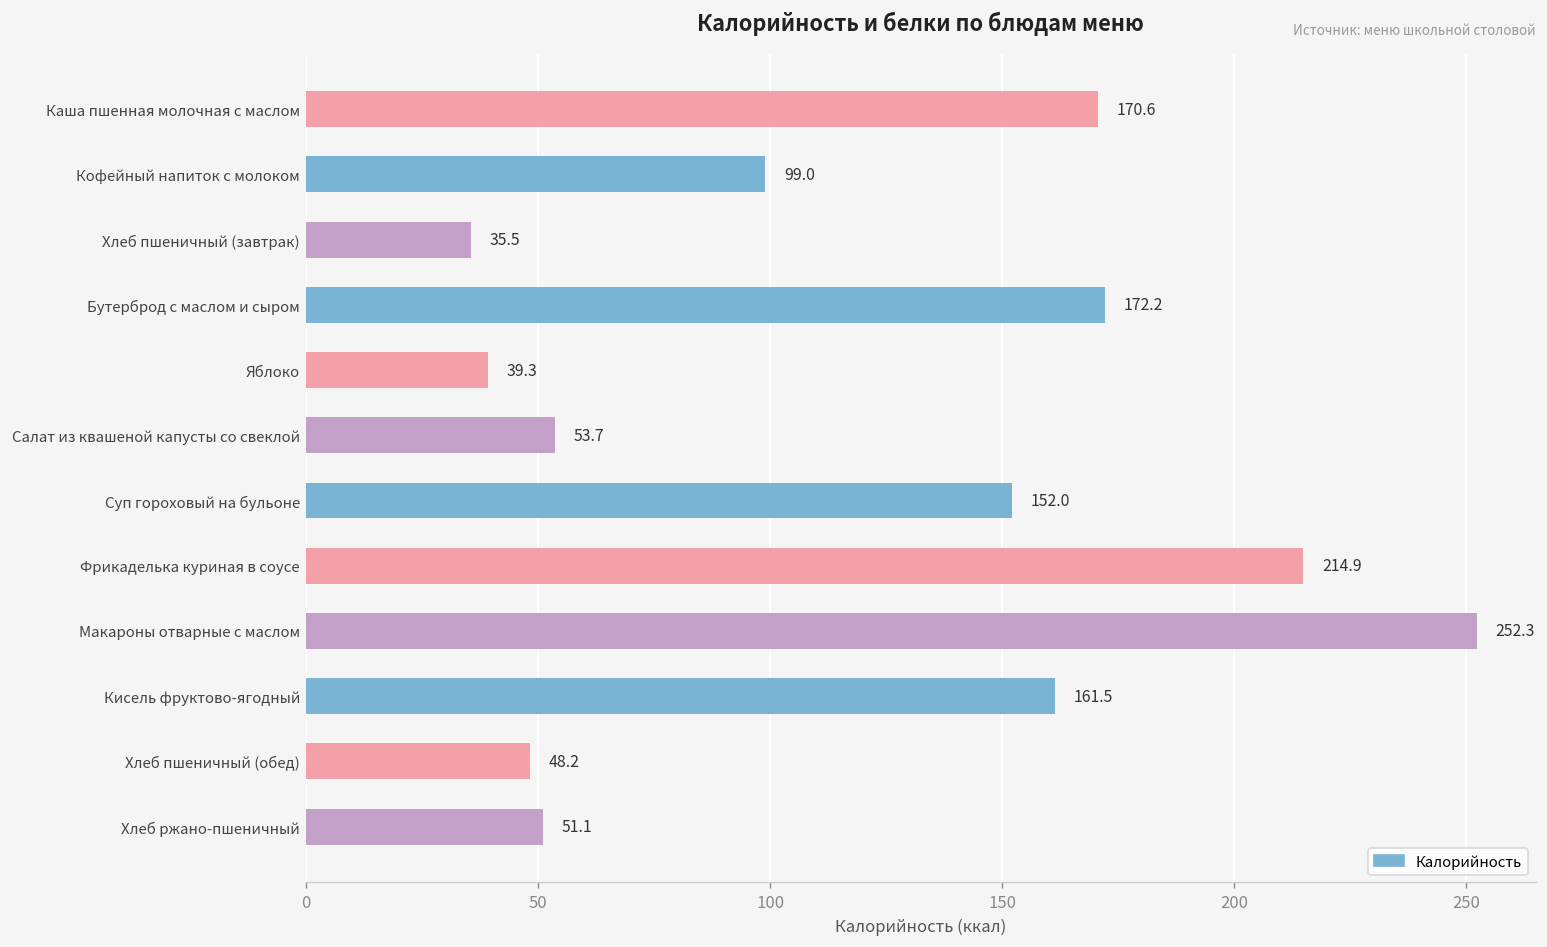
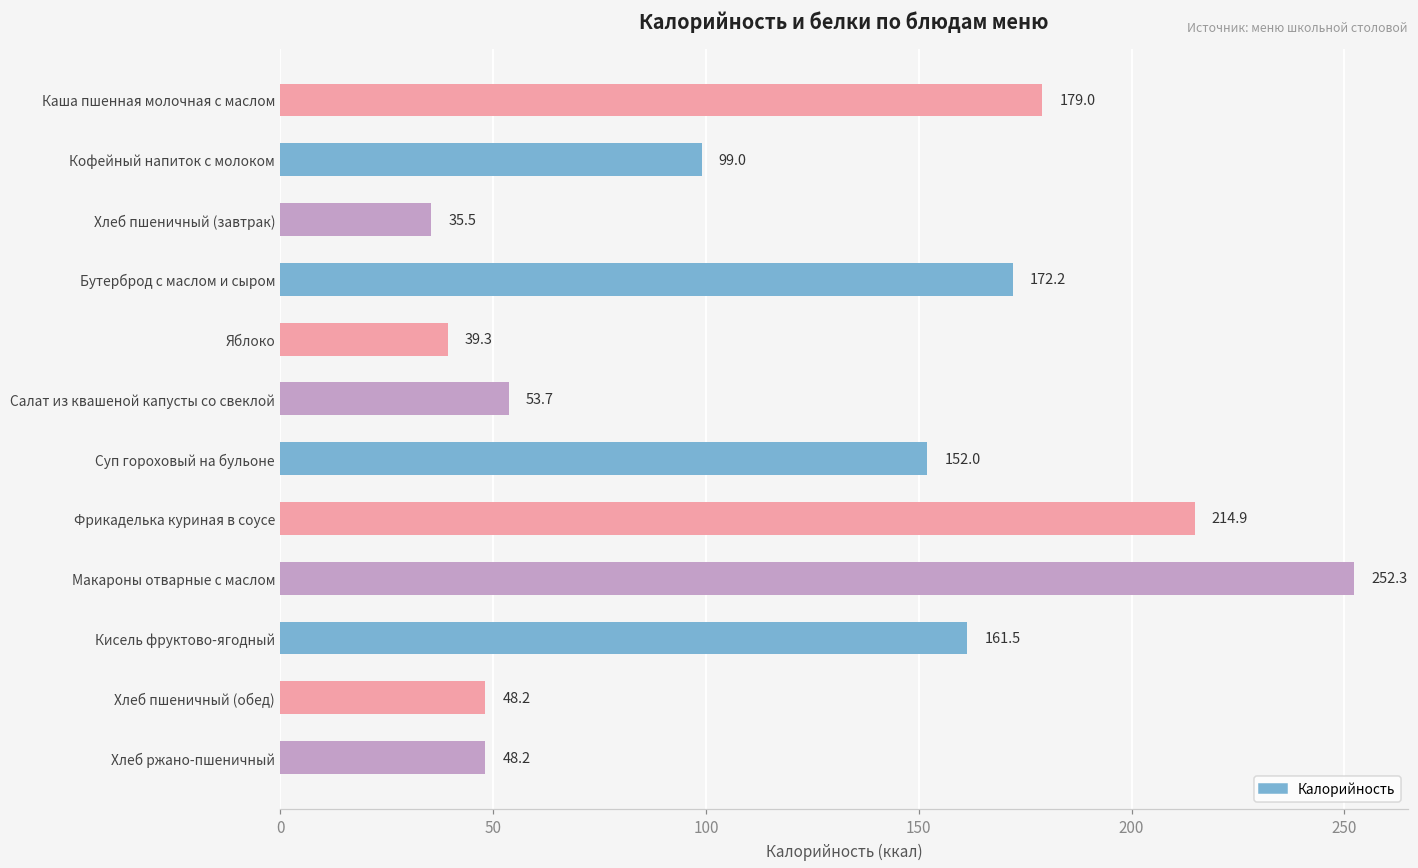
Каша пшенная молочная с маслом: 170.6 -> 179.0
Хлеб ржано-пшеничный: 51.1 -> 48.2
